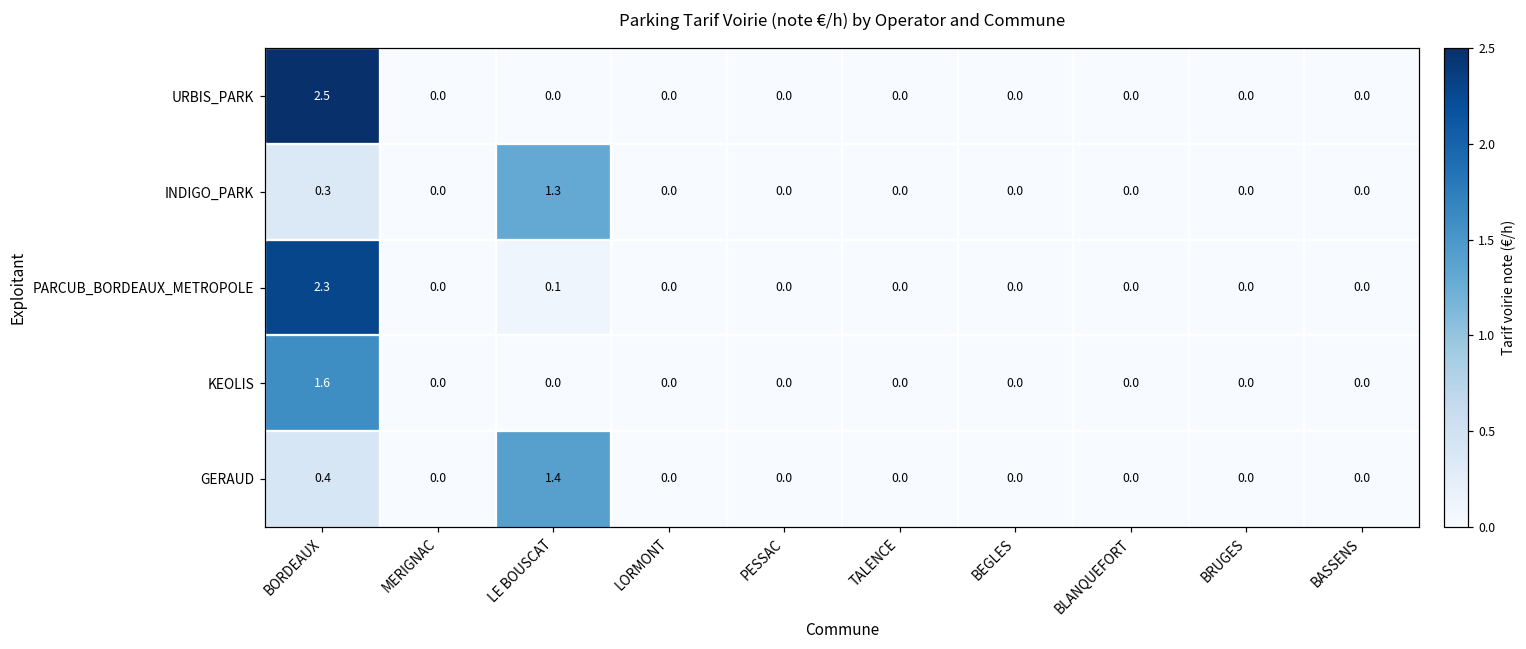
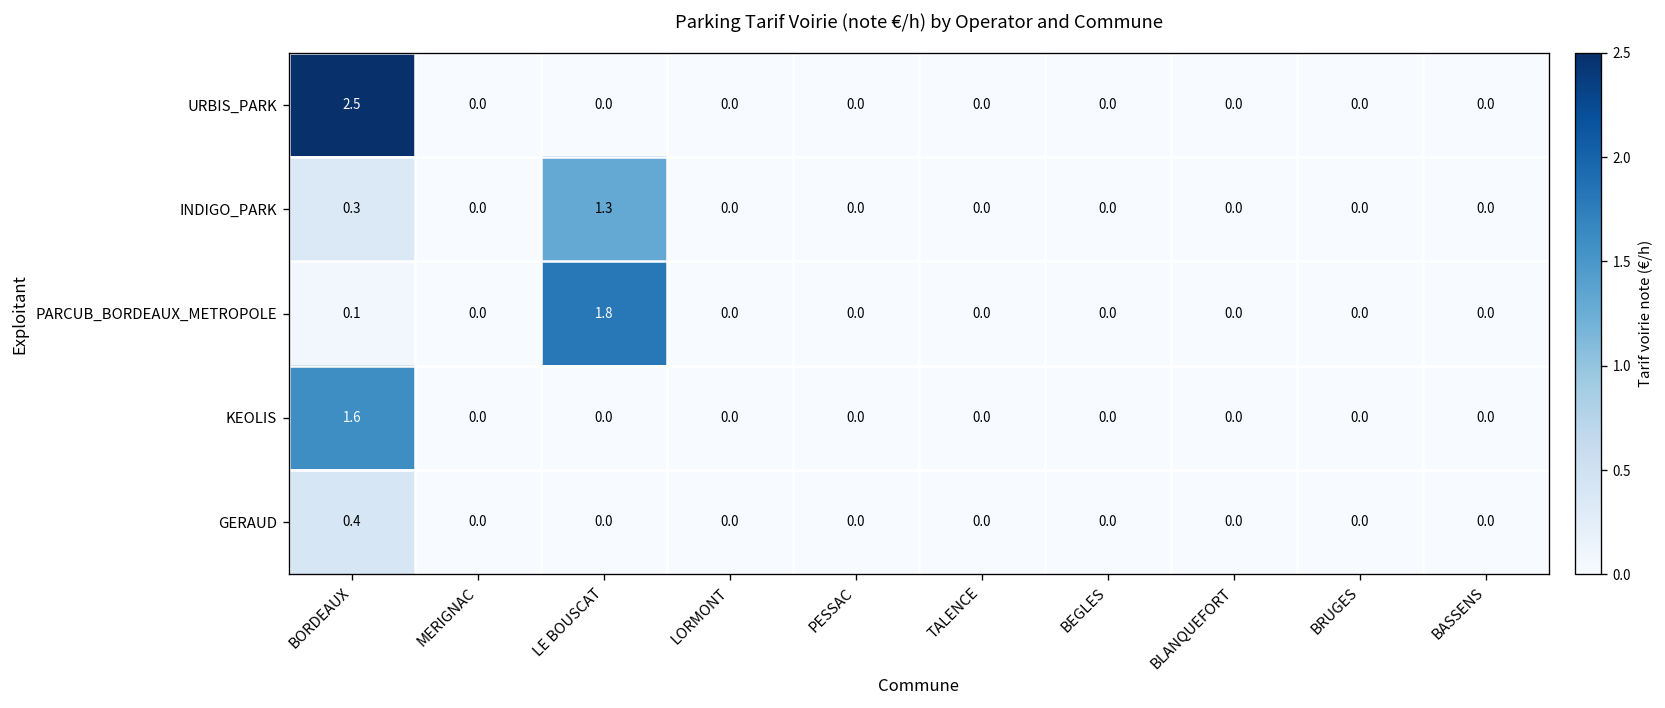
PARCUB_BORDEAUX_METROPOLE, BORDEAUX: 2.3 -> 0.1
PARCUB_BORDEAUX_METROPOLE, LE BOUSCAT: 0.1 -> 1.8
GERAUD, LE BOUSCAT: 1.4 -> 0.0
